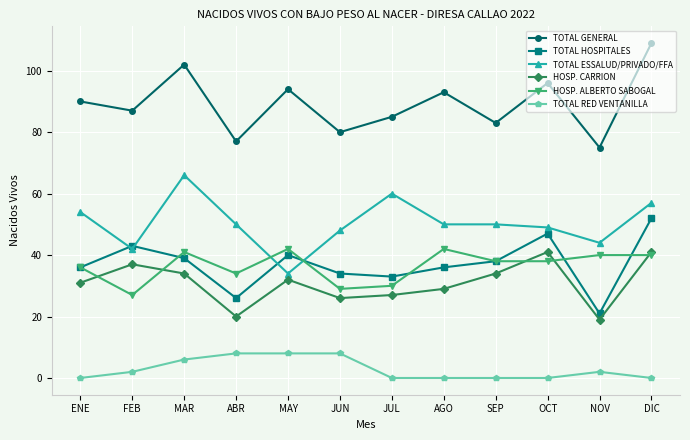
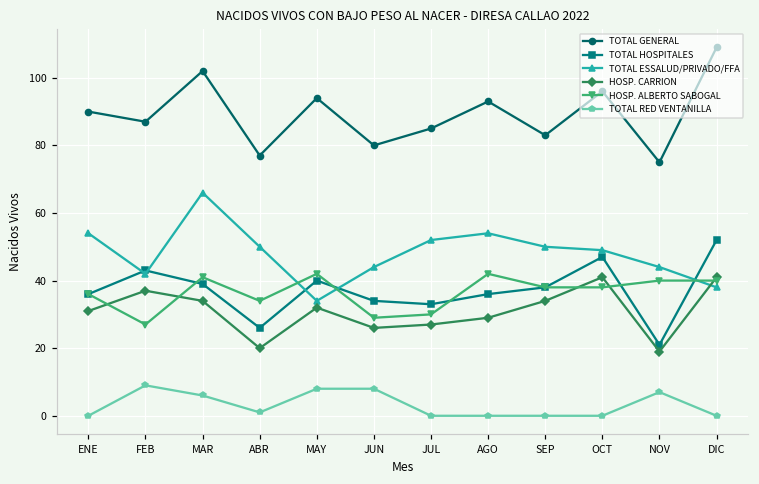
TOTAL RED VENTANILLA, FEB: 2 -> 9
TOTAL RED VENTANILLA, ABR: 8 -> 1
TOTAL ESSALUD/PRIVADO/FFA, JUN: 48 -> 44
TOTAL ESSALUD/PRIVADO/FFA, JUL: 60 -> 52
TOTAL ESSALUD/PRIVADO/FFA, AGO: 50 -> 54
TOTAL RED VENTANILLA, NOV: 2 -> 7
TOTAL ESSALUD/PRIVADO/FFA, DIC: 57 -> 38
